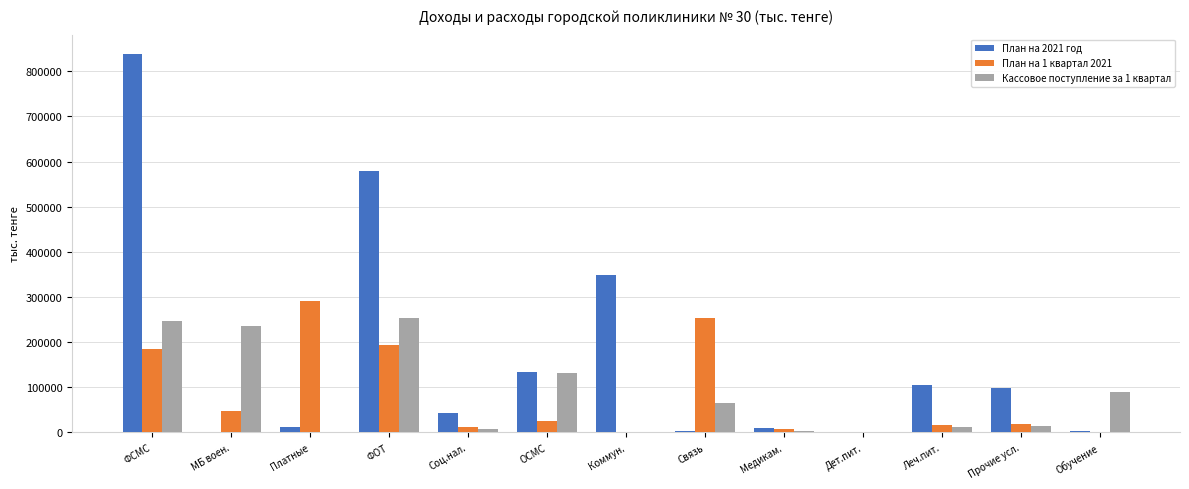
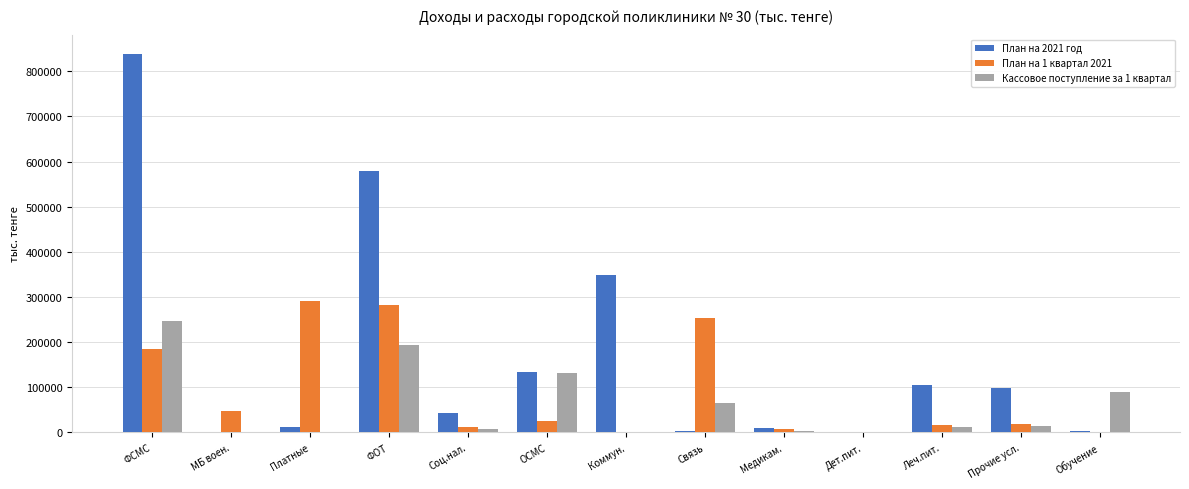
Кассовое поступление за 1 квартал, МБ воен.: 240000 -> 0
План на 1 квартал 2021, ФОТ: 190000 -> 280000
Кассовое поступление за 1 квартал, ФОТ: 250000 -> 190000
